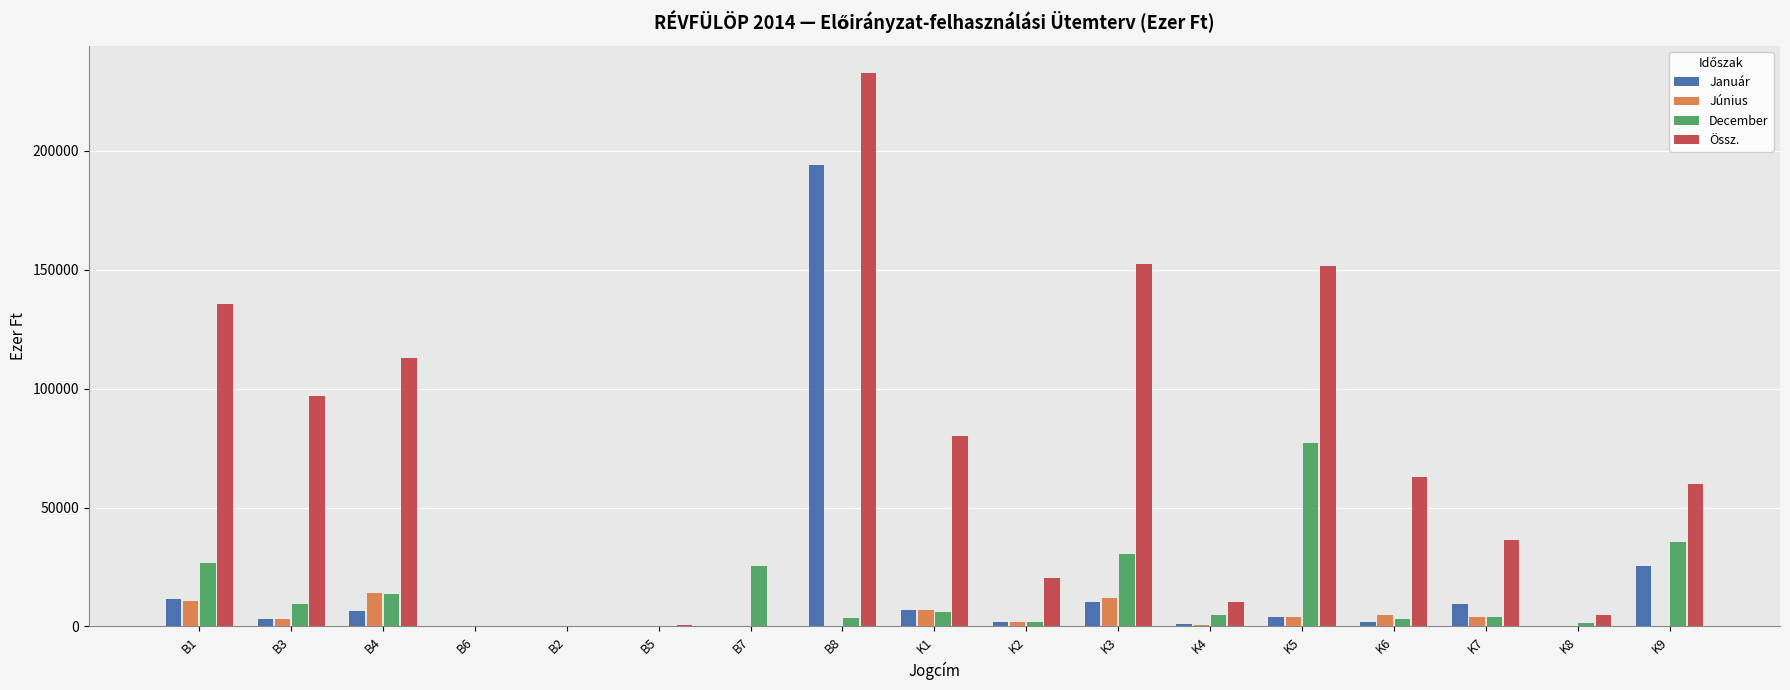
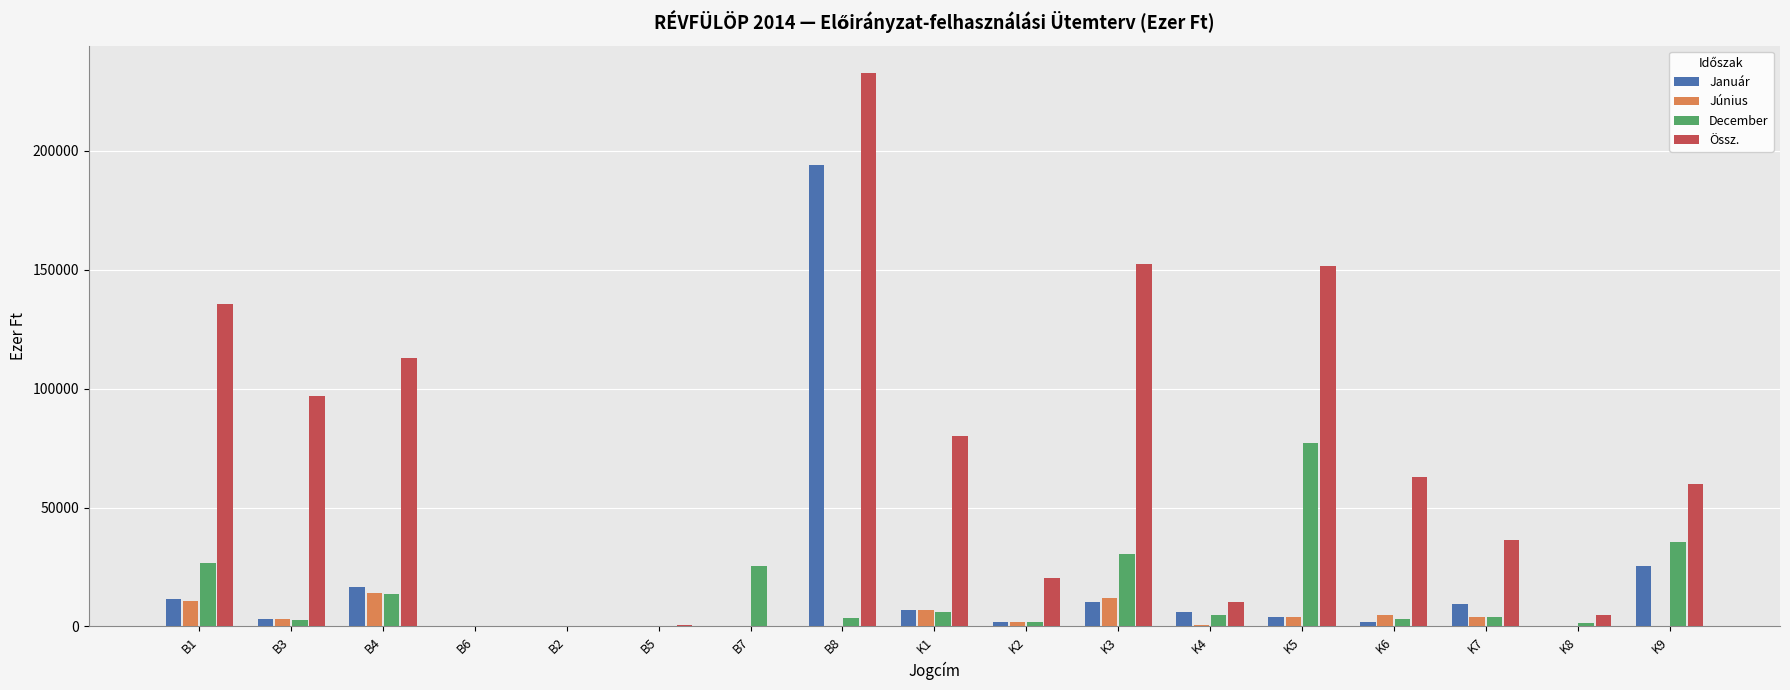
December, B3: 9000 -> 3000
Január, B4: 7000 -> 17000
Január, K4: 1000 -> 6000
